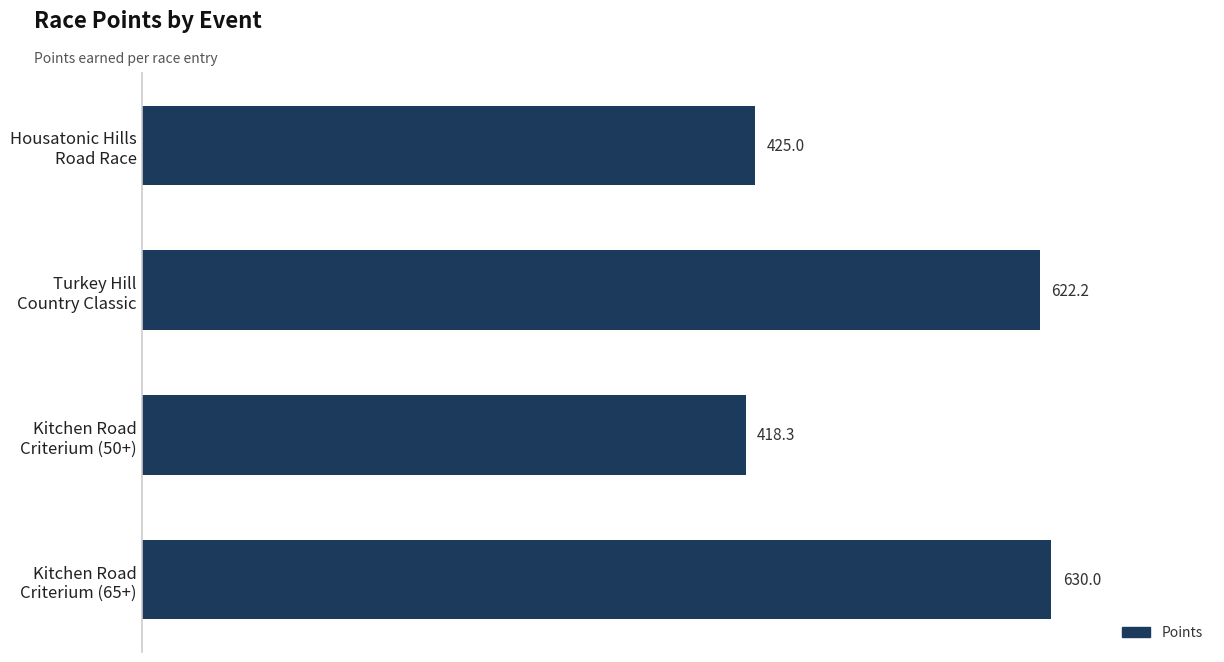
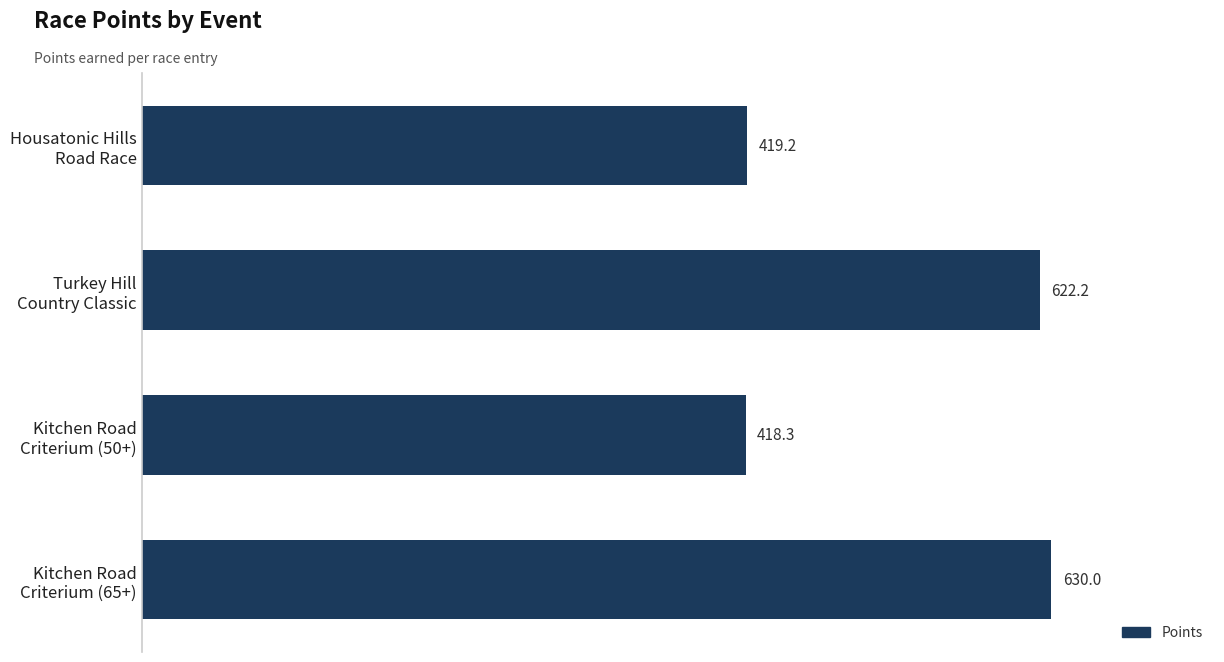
Housatonic Hills Road Race: 425.0 -> 419.2
